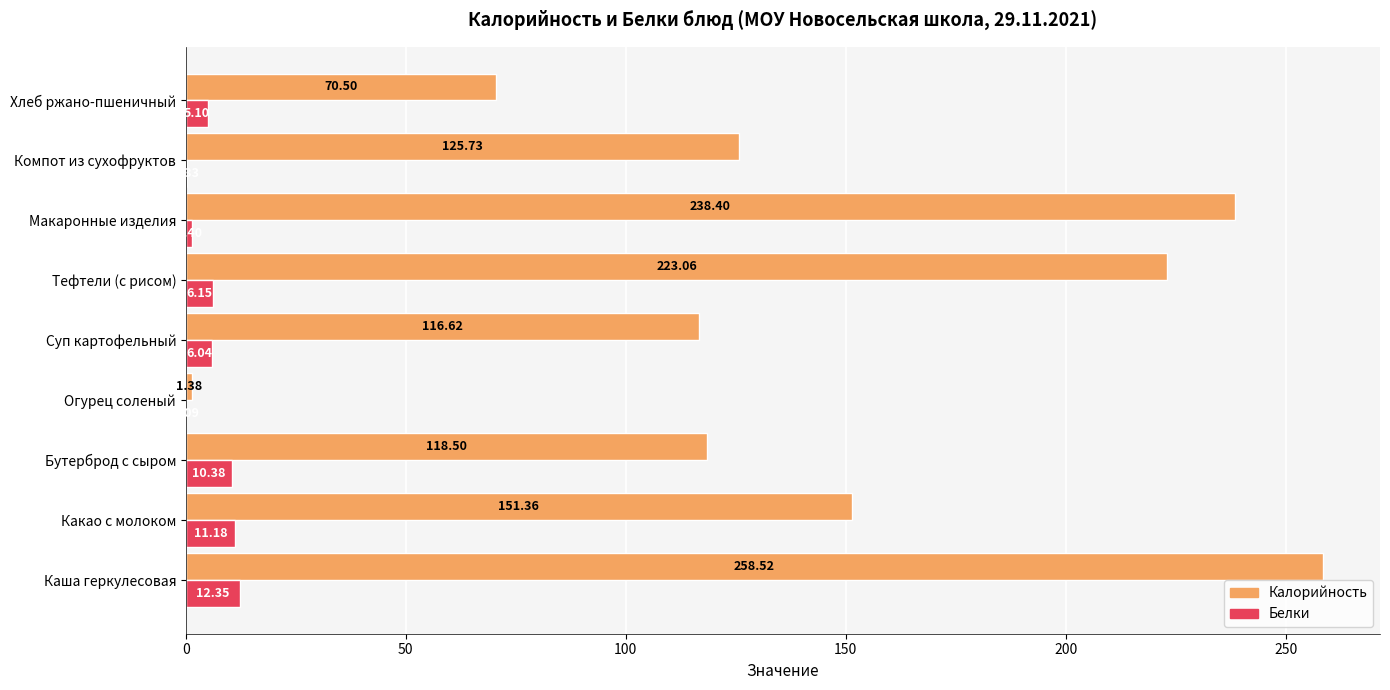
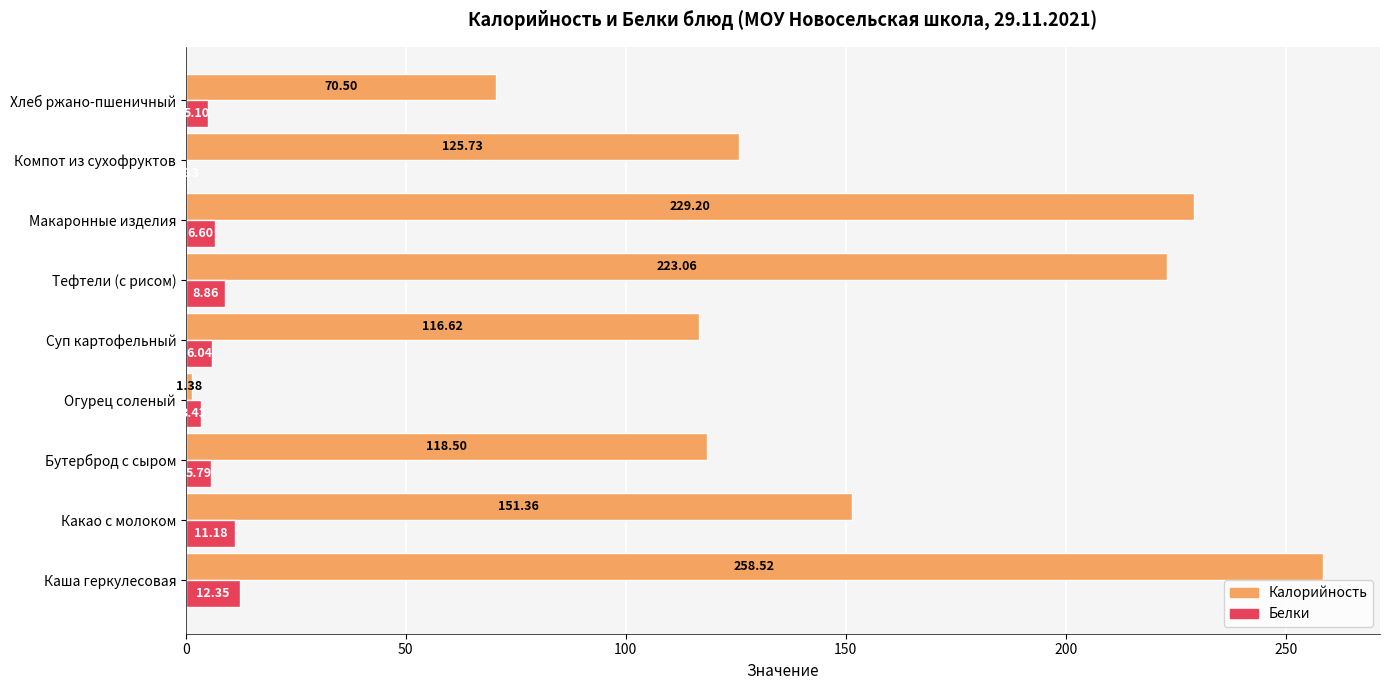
Калорийность, Макаронные изделия: 238.40 -> 229.20
Белки, Макаронные изделия: 1 -> 7
Белки, Тефтели (с рисом): 6.15 -> 8.86
Белки, Огурец соленый: 0 -> 3
Белки, Бутерброд с сыром: 10.38 -> 5.79
